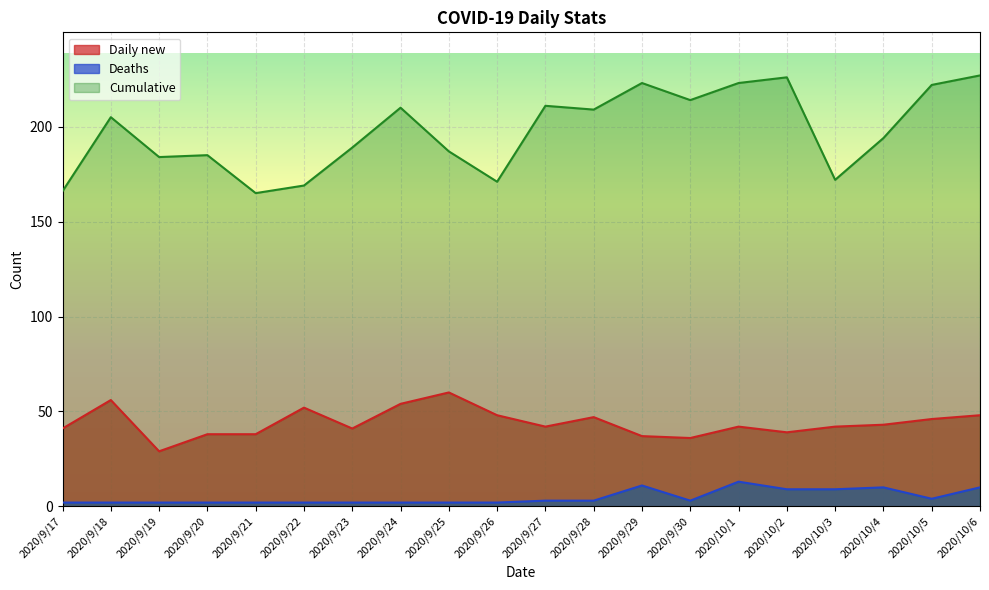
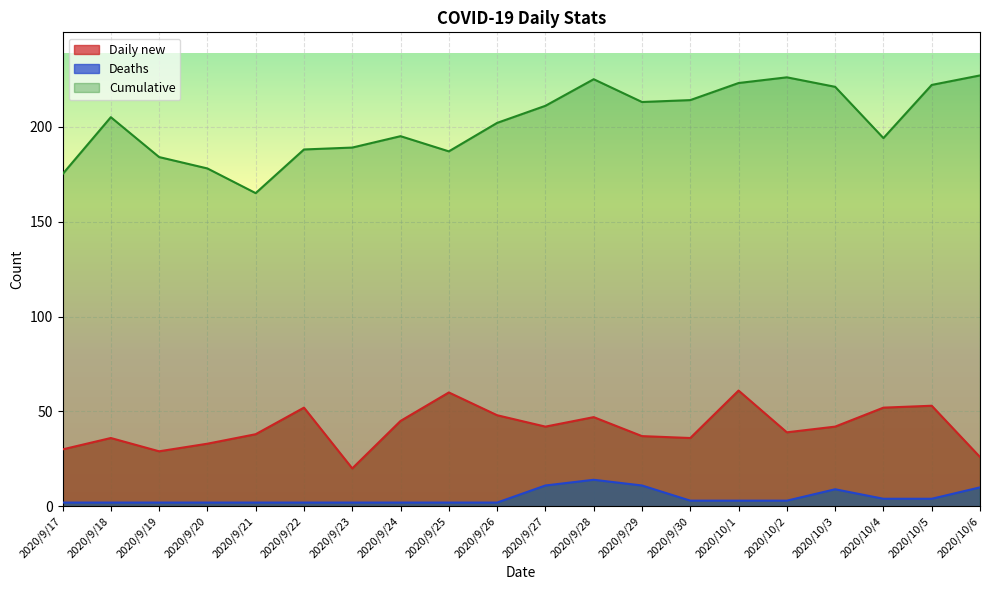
Daily new, 2020/9/17: 41 -> 30
Cumulative, 2020/9/17: 166 -> 175
Daily new, 2020/9/18: 56 -> 36
Daily new, 2020/9/20: 38 -> 33
Cumulative, 2020/9/20: 185 -> 178
Cumulative, 2020/9/22: 169 -> 188
Daily new, 2020/9/23: 41 -> 20
Daily new, 2020/9/24: 54 -> 45
Cumulative, 2020/9/24: 210 -> 195
Cumulative, 2020/9/26: 171 -> 202
Deaths, 2020/9/27: 3 -> 11
Deaths, 2020/9/28: 3 -> 14
Cumulative, 2020/9/28: 209 -> 225
Cumulative, 2020/9/29: 223 -> 213
Daily new, 2020/10/1: 42 -> 61
Deaths, 2020/10/1: 13 -> 3
Deaths, 2020/10/2: 9 -> 3
Cumulative, 2020/10/3: 172 -> 221
Daily new, 2020/10/4: 43 -> 52
Deaths, 2020/10/4: 10 -> 4
Daily new, 2020/10/5: 46 -> 53
Daily new, 2020/10/6: 48 -> 26
